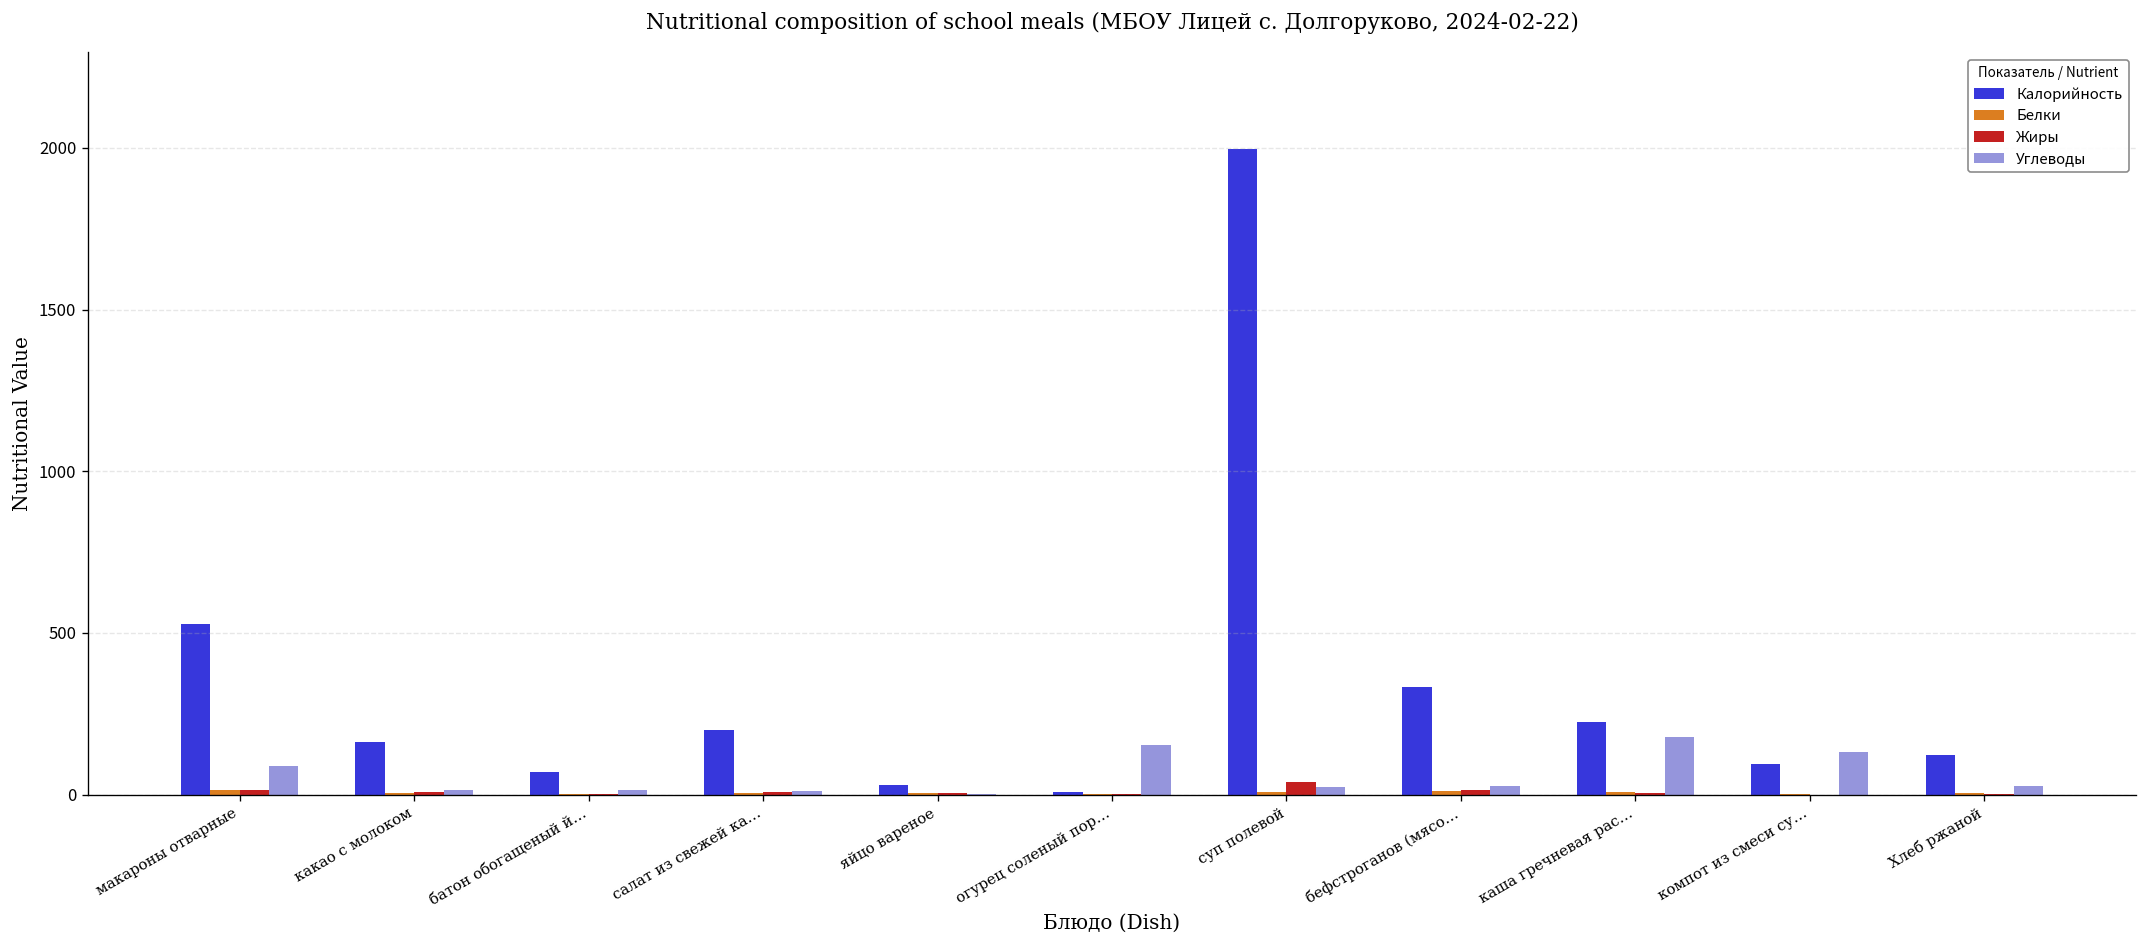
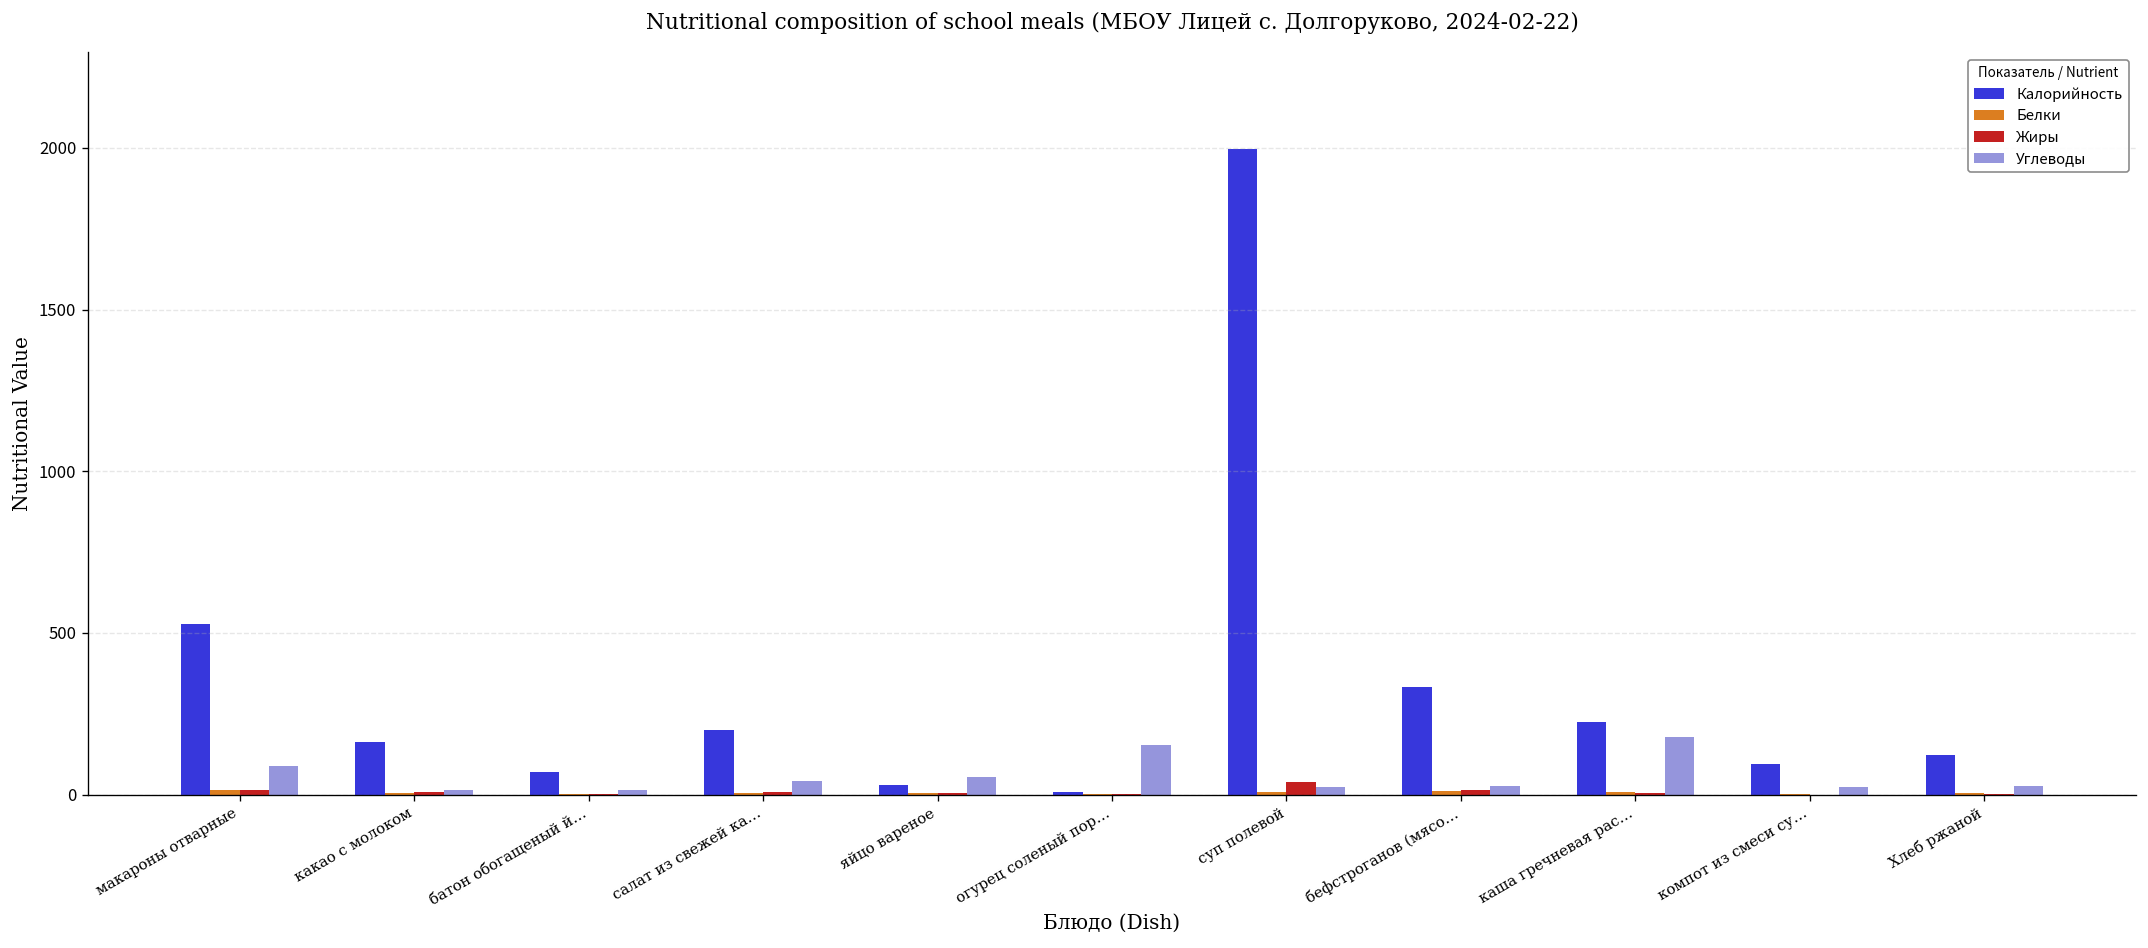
Углеводы, салат из свежей ка…: 10 -> 40
Углеводы, яйцо вареное: 0 -> 50
Углеводы, компот из смеси су…: 130 -> 20
